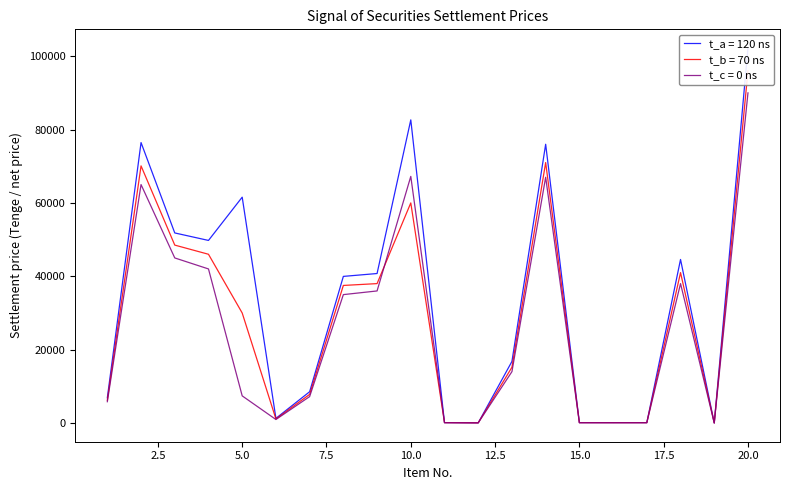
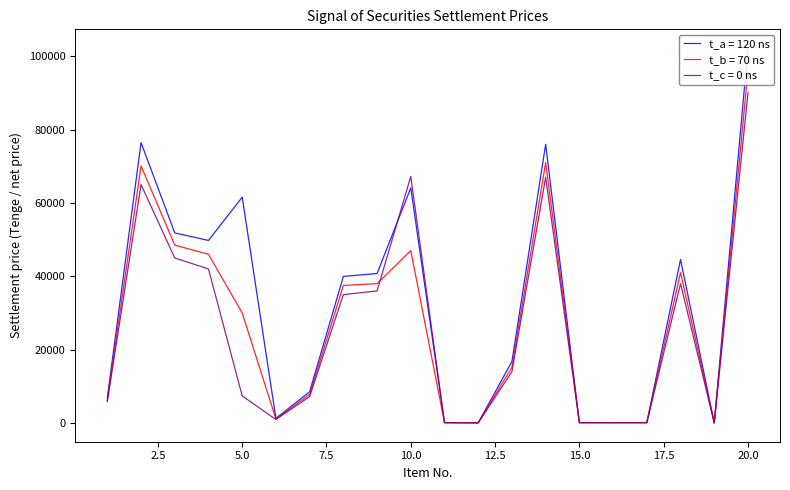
t_a = 120 ns, 10.0: 83000 -> 64000
t_b = 70 ns, 10.0: 60000 -> 47000
